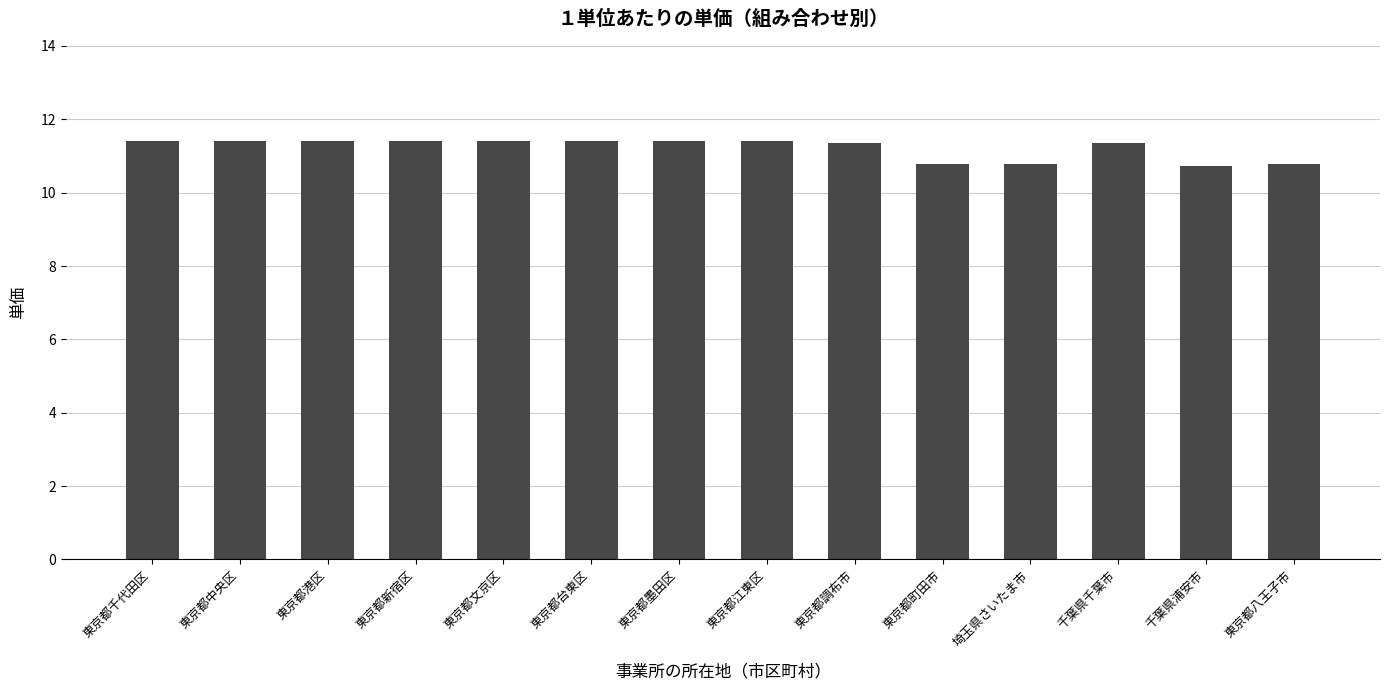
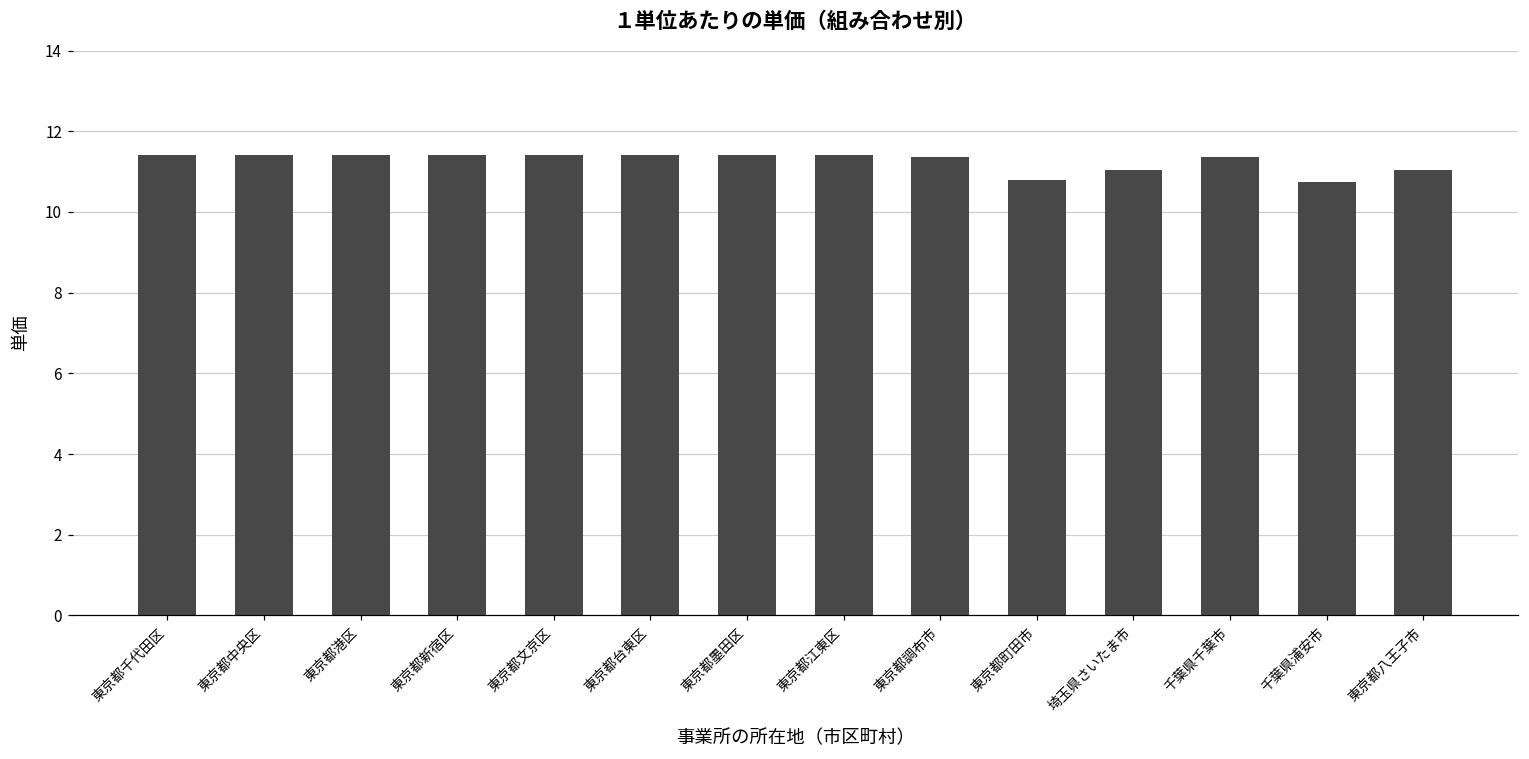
埼玉県さいたま市: 10.8 -> 11.1
東京都八王子市: 10.8 -> 11.1
